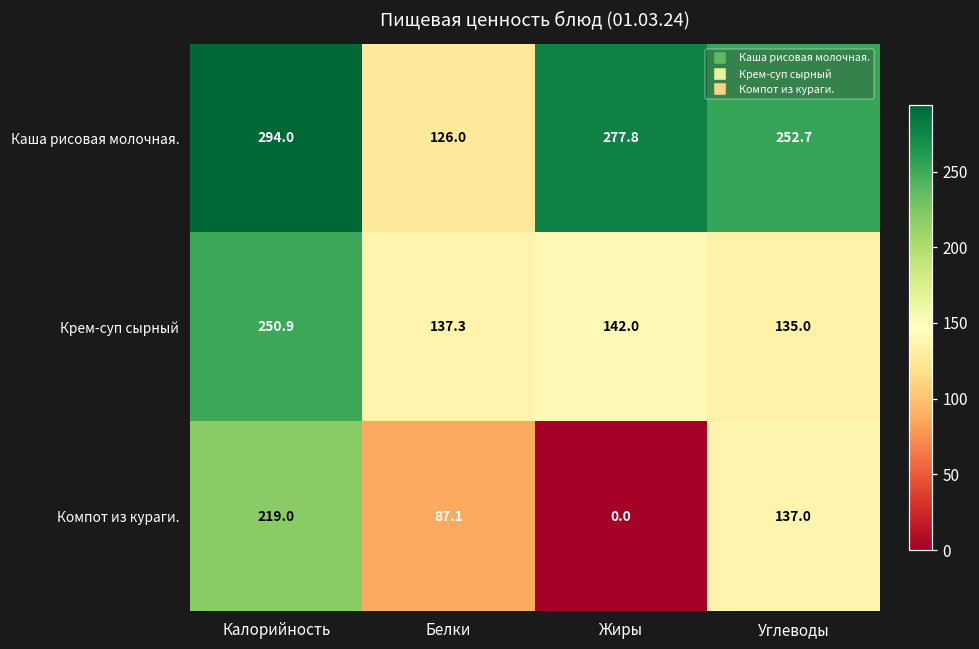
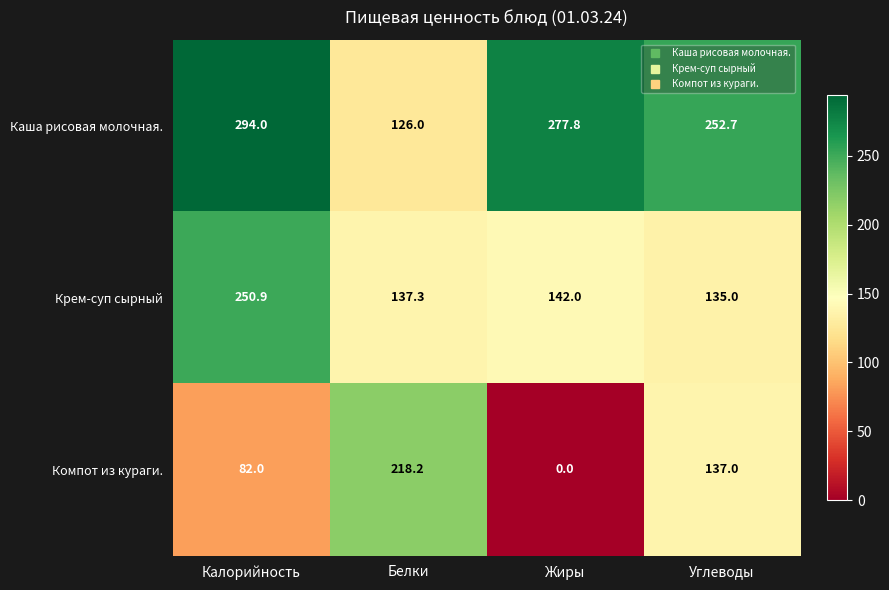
Компот из кураги., Калорийность: 219.0 -> 82.0
Компот из кураги., Белки: 87.1 -> 218.2
